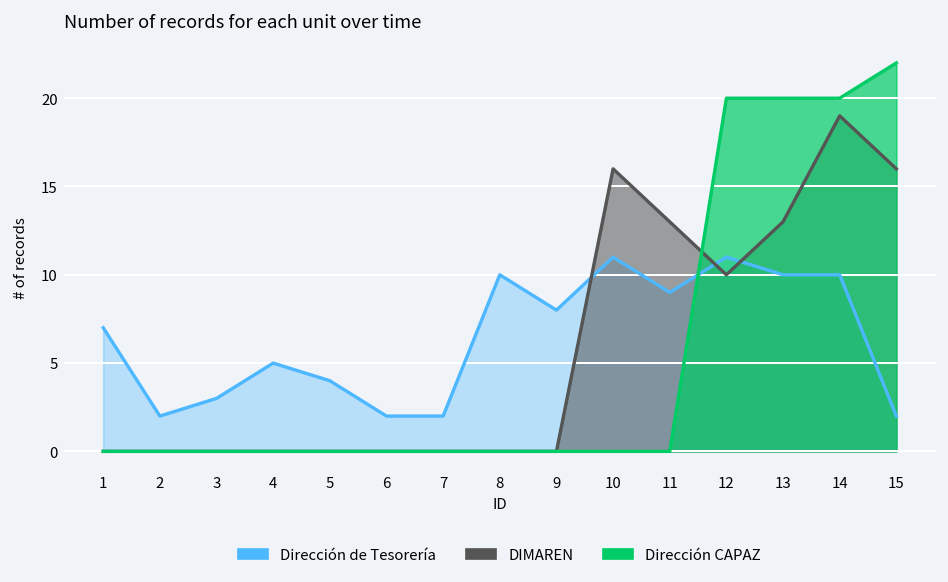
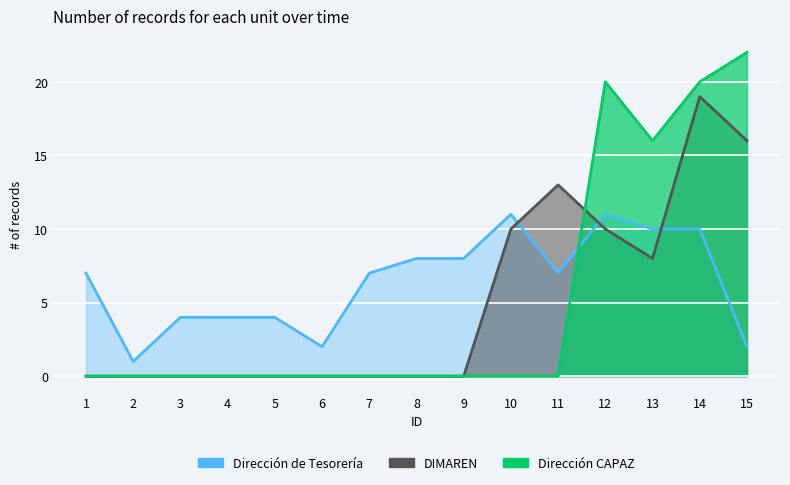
Dirección de Tesorería, 2: 2 -> 1
Dirección de Tesorería, 3: 3 -> 4
Dirección de Tesorería, 4: 5 -> 4
Dirección de Tesorería, 7: 2 -> 7
Dirección de Tesorería, 8: 10 -> 8
DIMAREN, 10: 16 -> 10
Dirección de Tesorería, 11: 9 -> 7
DIMAREN, 13: 13 -> 8
Dirección CAPAZ, 13: 20 -> 16
